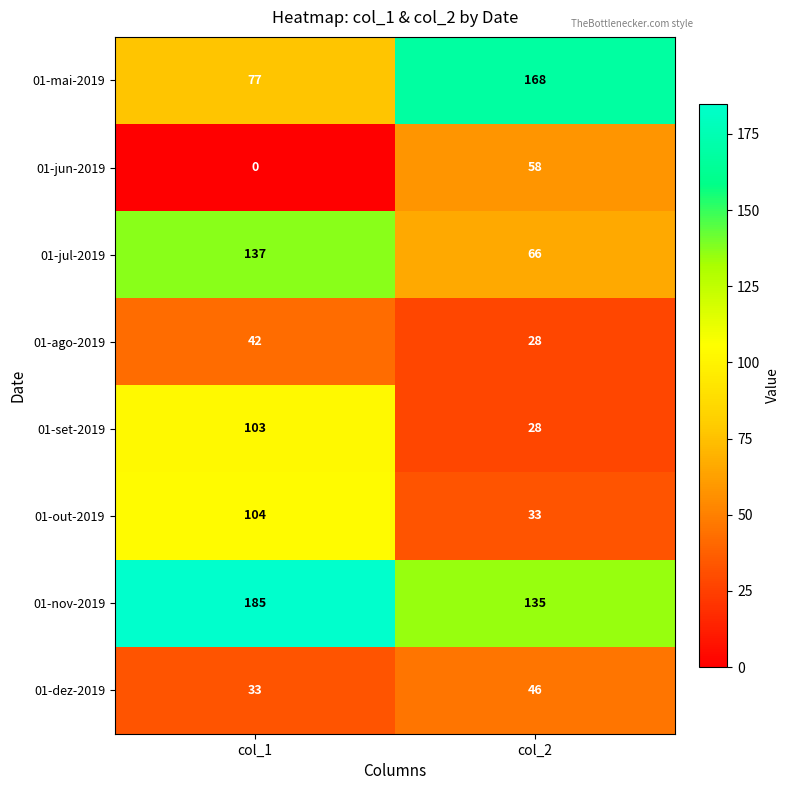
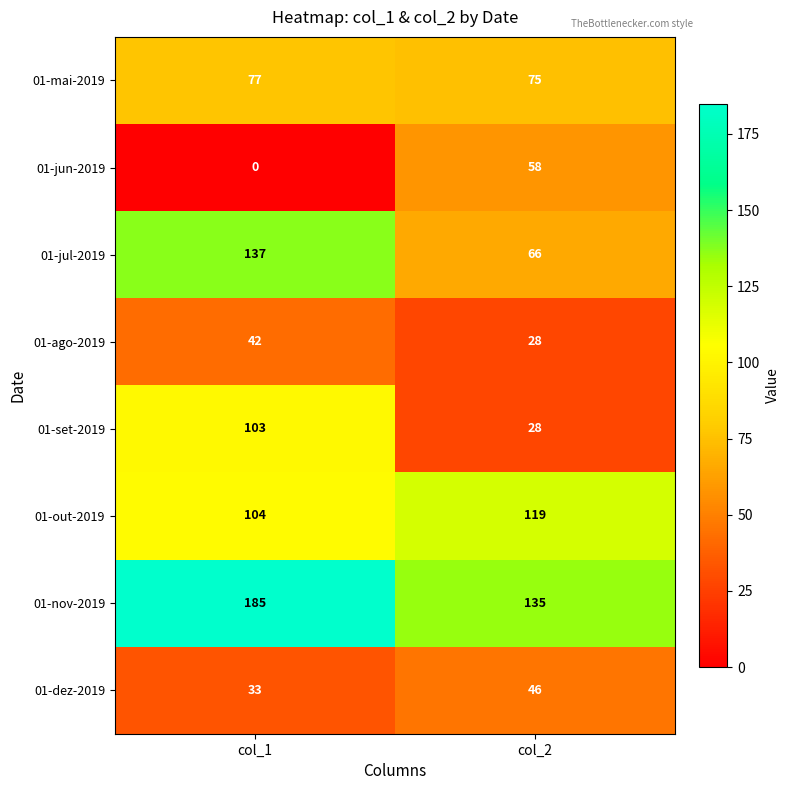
01-mai-2019, col_2: 168 -> 75
01-out-2019, col_2: 33 -> 119
